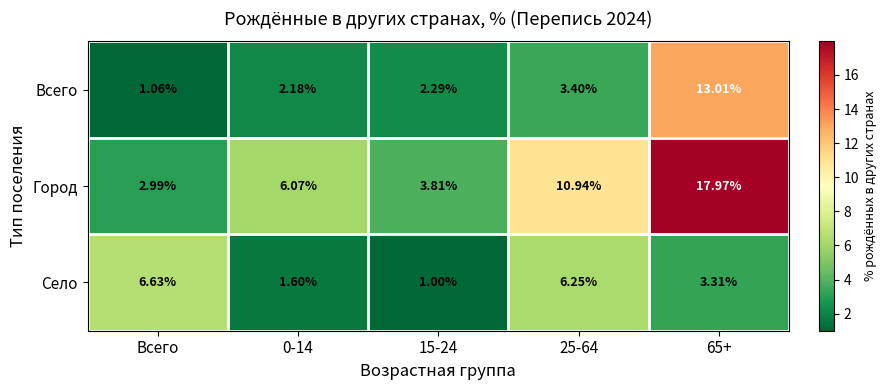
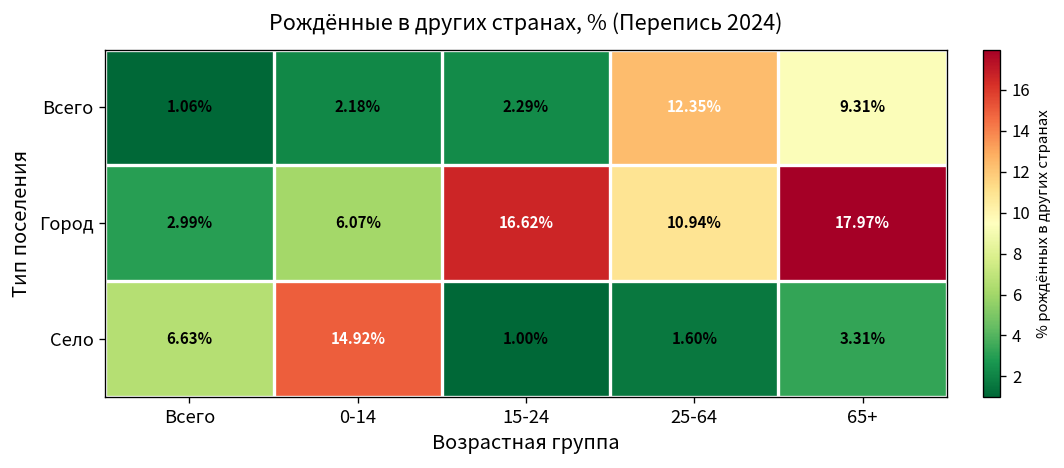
Всего, 25-64: 3.40% -> 12.35%
Всего, 65+: 13.01% -> 9.31%
Город, 15-24: 3.81% -> 16.62%
Село, 0-14: 1.60% -> 14.92%
Село, 25-64: 6.25% -> 1.60%
